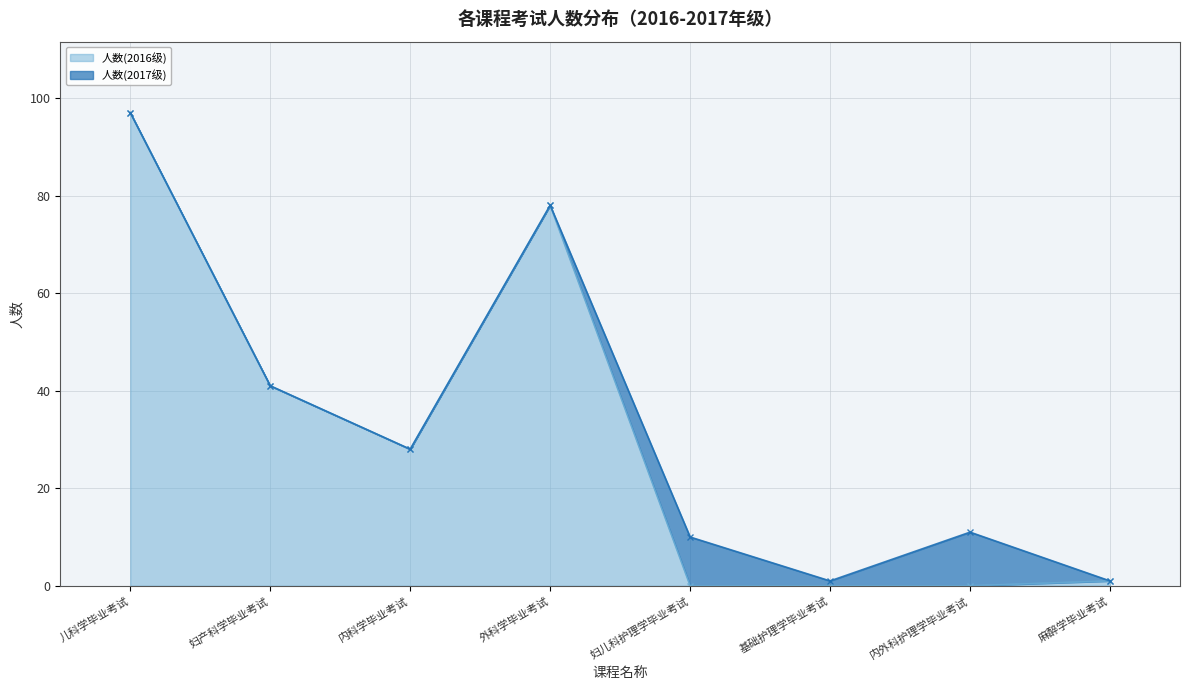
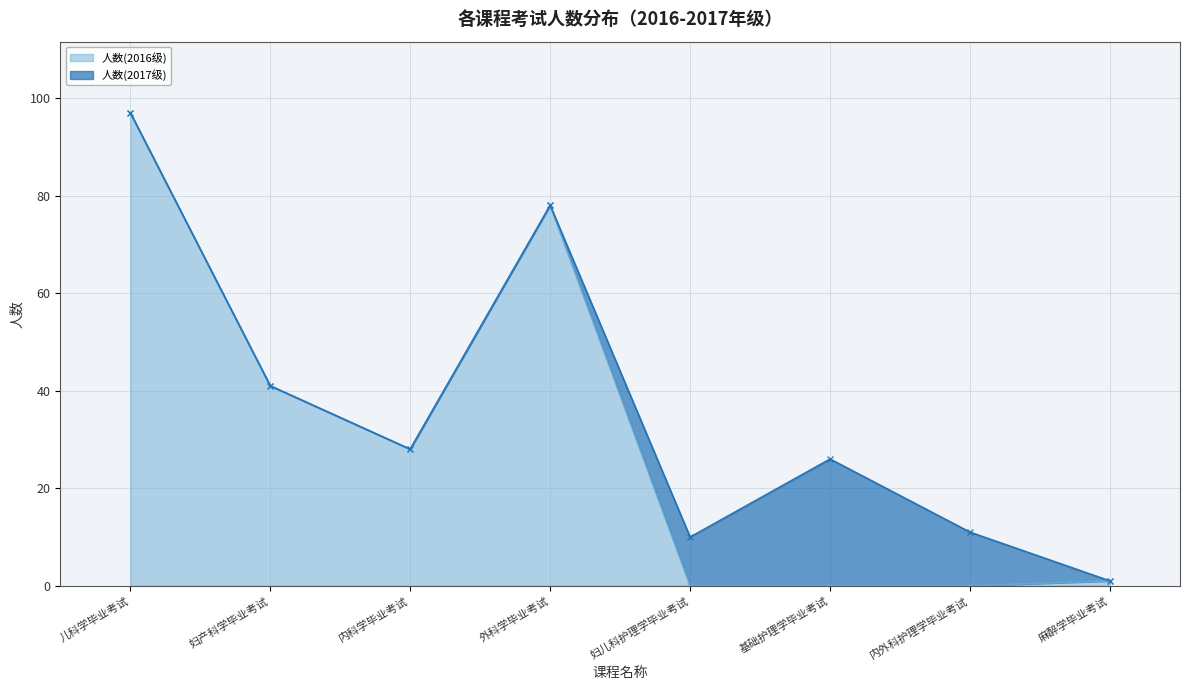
人数(2017级), 基础护理学毕业考试: 1 -> 26
